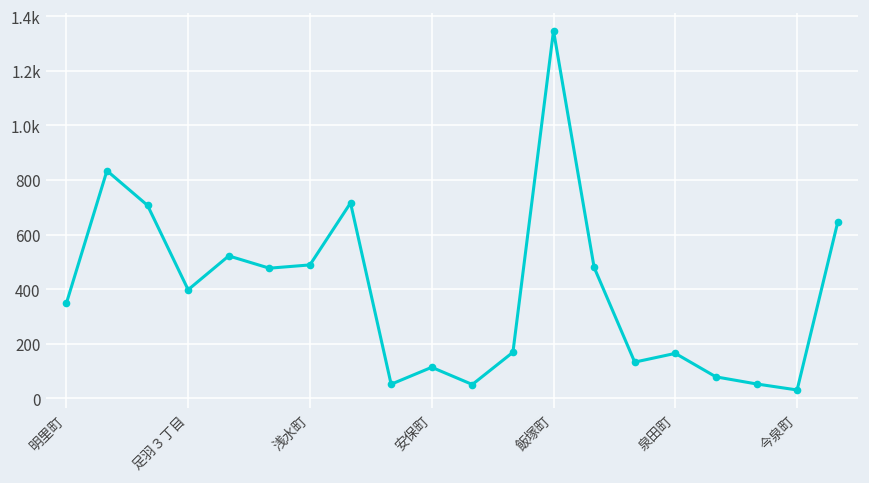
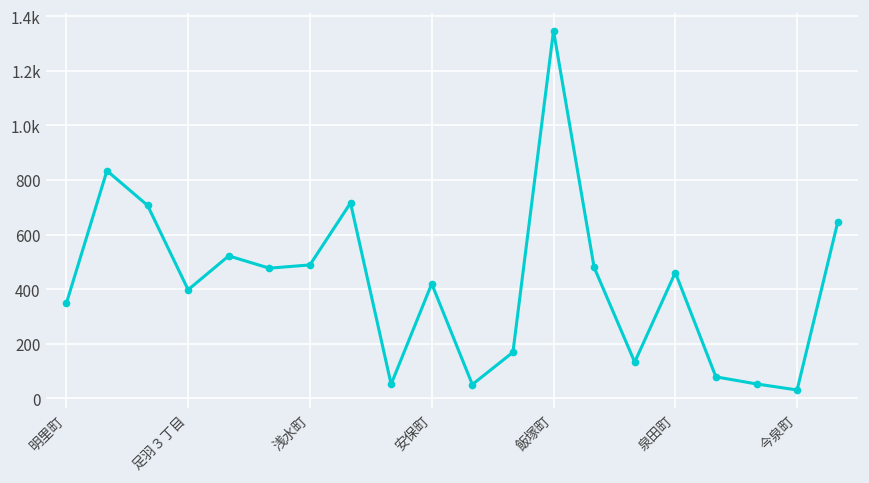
安保町: 110 -> 420
泉田町: 170 -> 460
